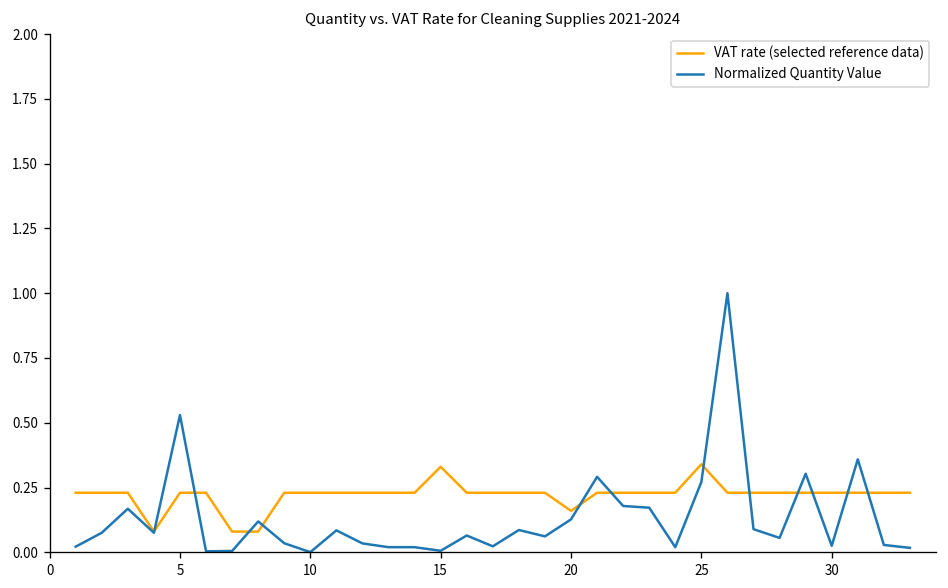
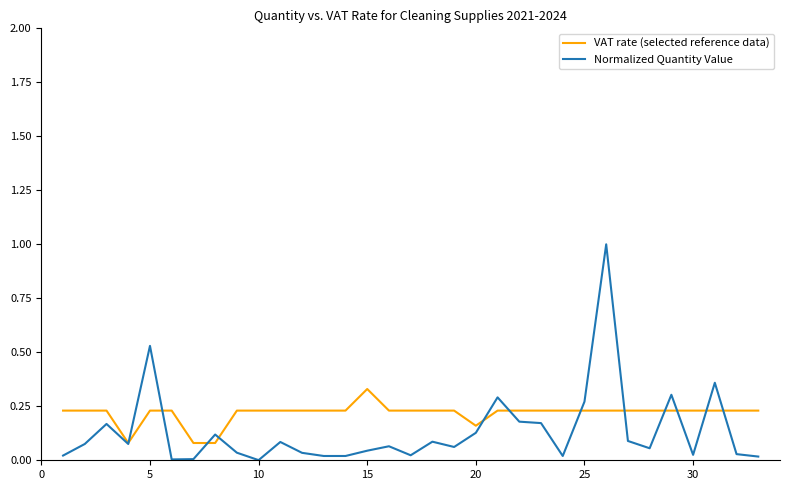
Normalized Quantity Value, 15: 0.01 -> 0.04
VAT rate (selected reference data), 25: 0.34 -> 0.23
